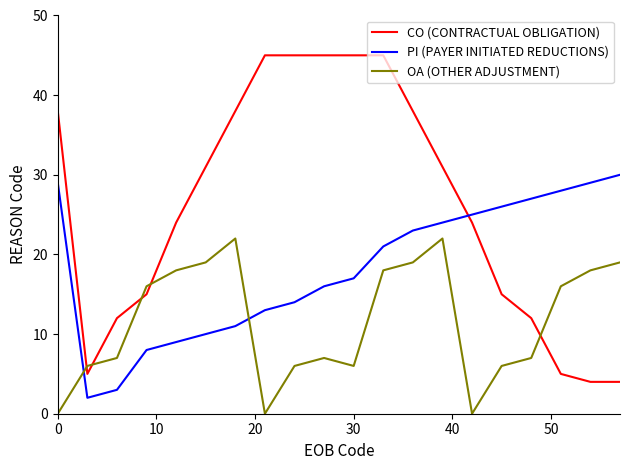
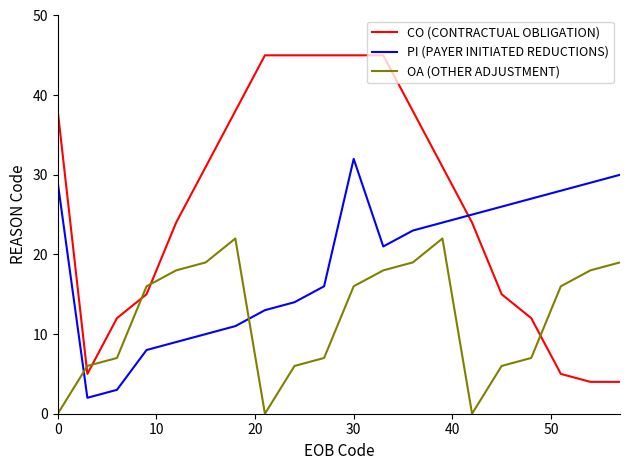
PI (PAYER INITIATED REDUCTIONS), 30: 17 -> 32
OA (OTHER ADJUSTMENT), 30: 6 -> 16
